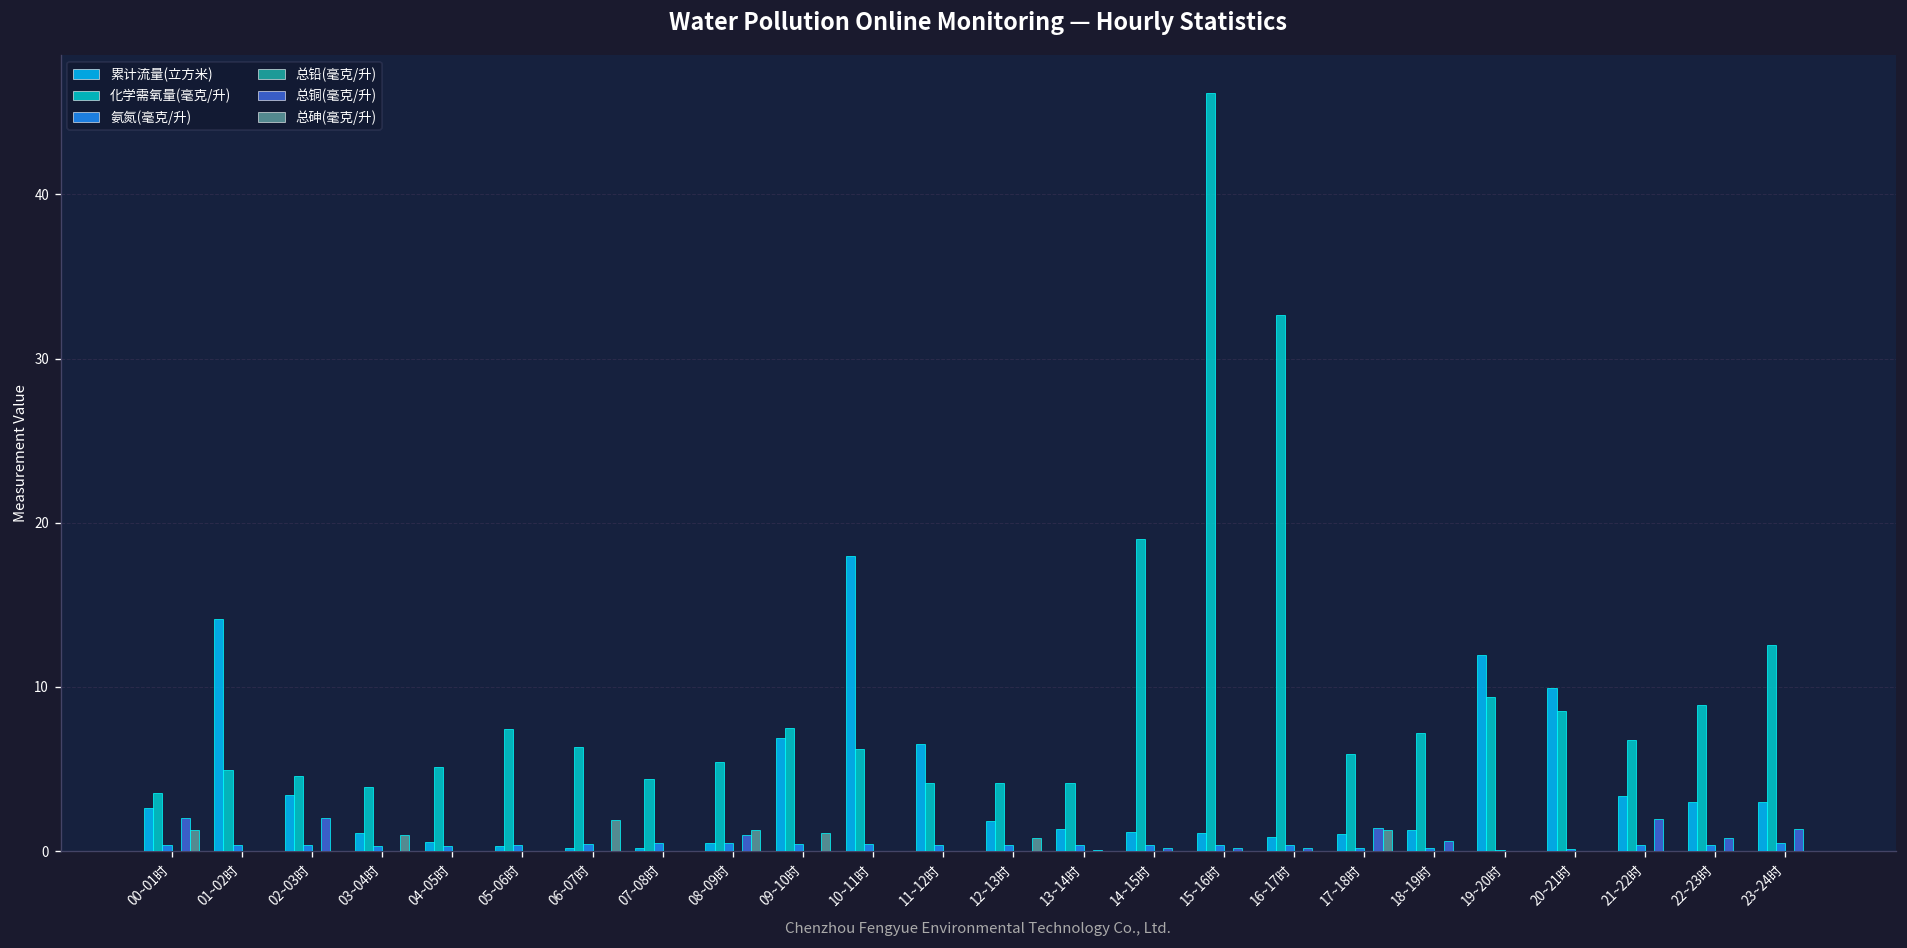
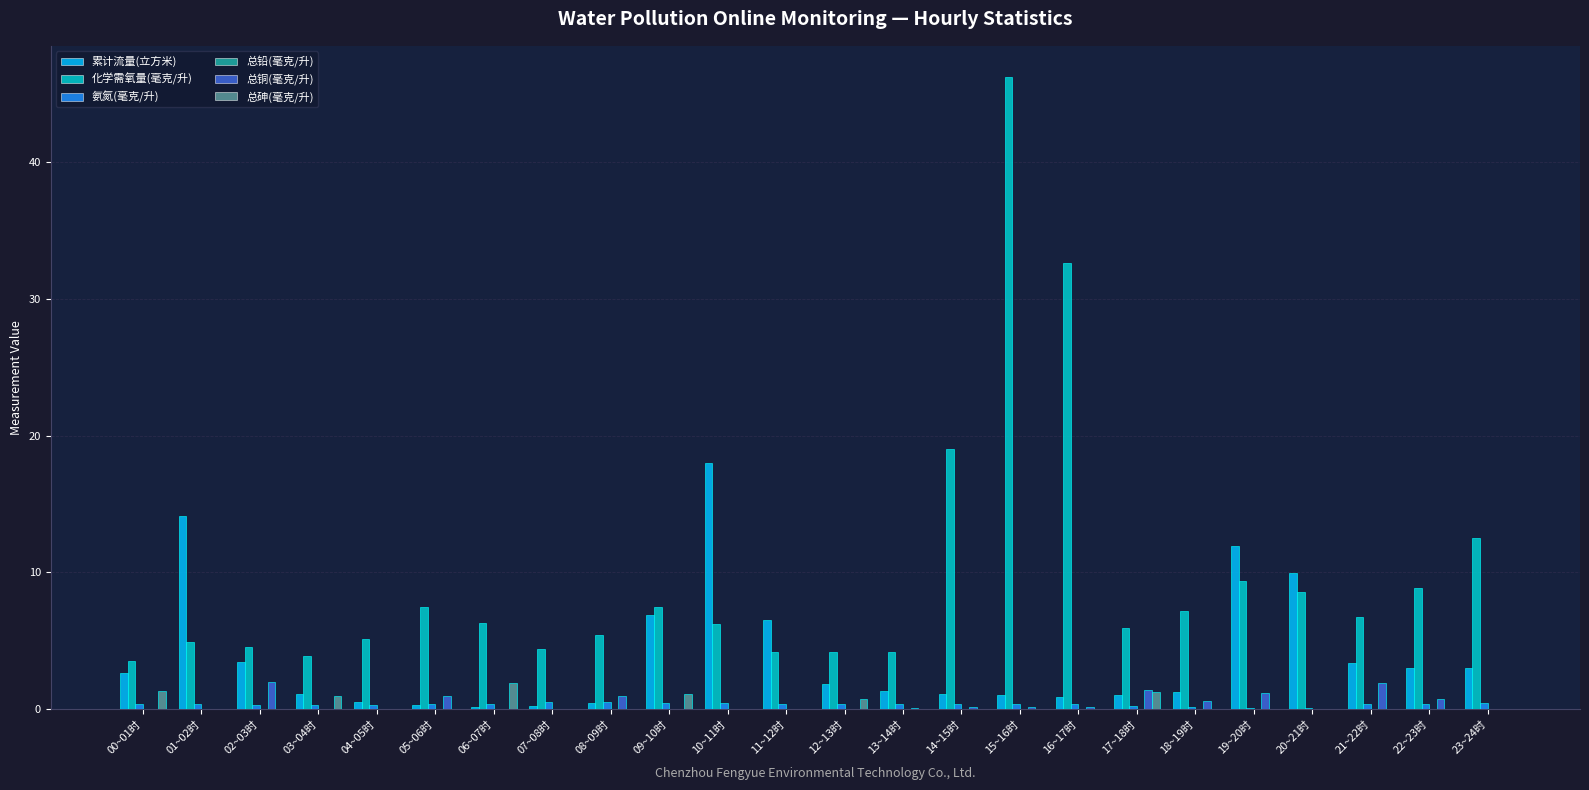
总铜(毫克/升), 00~01时: 2 -> 0
总铜(毫克/升), 05~06时: 0 -> 1
总砷(毫克/升), 08~09时: 1.3 -> 0.0
总铜(毫克/升), 19~20时: 0.0 -> 1.2
总铜(毫克/升), 23~24时: 1.3 -> 0.0
